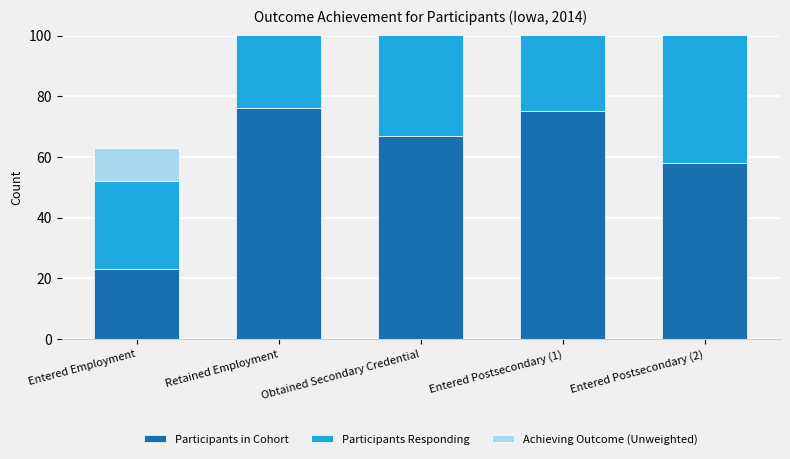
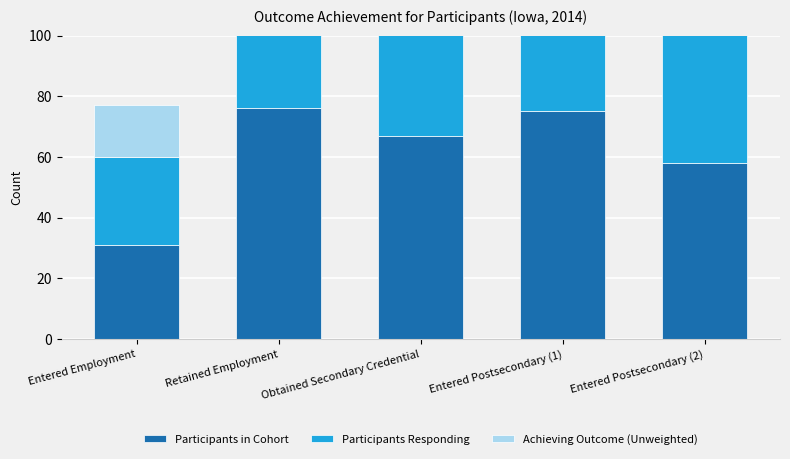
Participants in Cohort, Entered Employment: 23 -> 31
Achieving Outcome (Unweighted), Entered Employment: 11 -> 17
